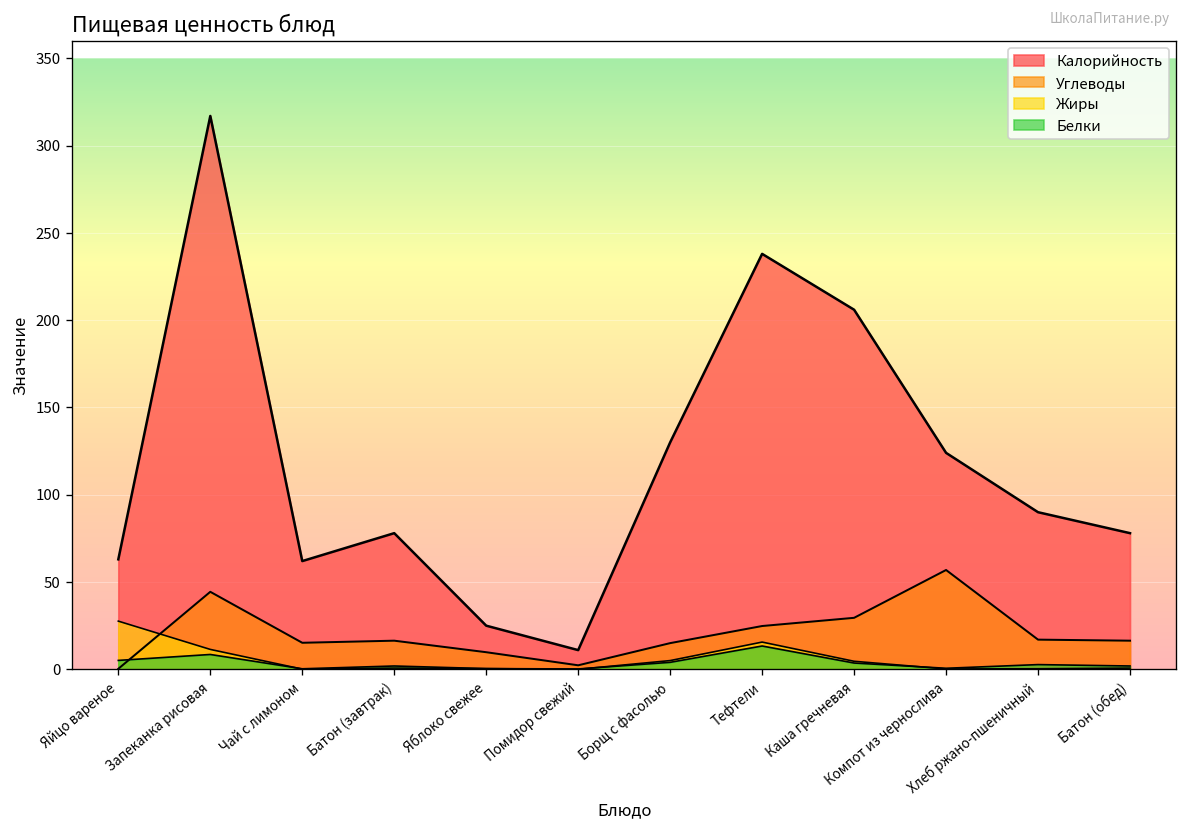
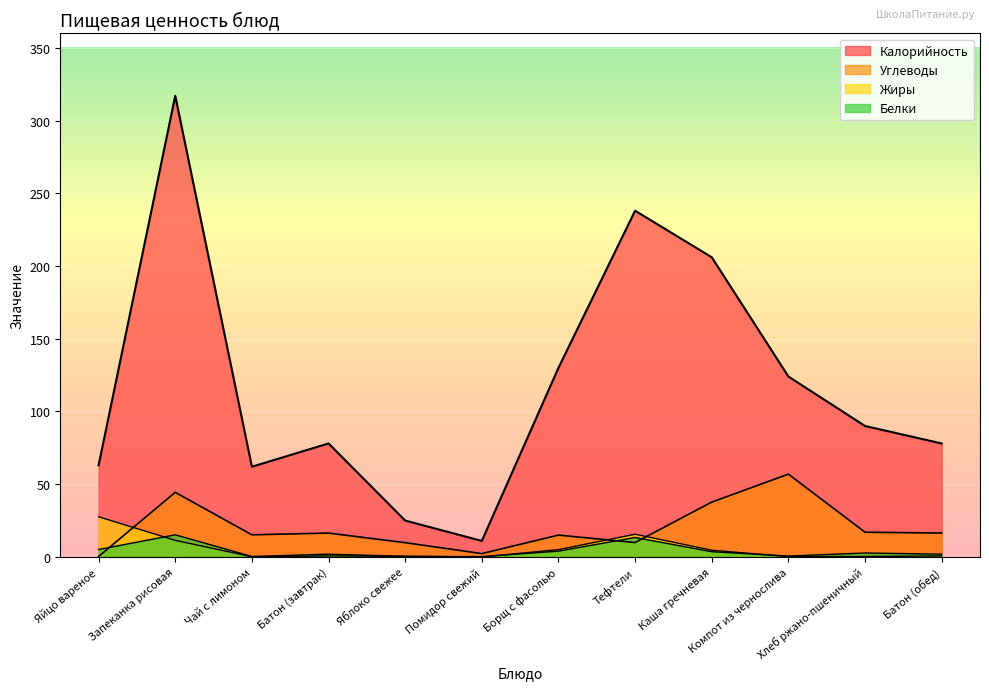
Белки, Запеканка рисовая: 9 -> 15
Углеводы, Тефтели: 25 -> 10
Углеводы, Каша гречневая: 30 -> 38
